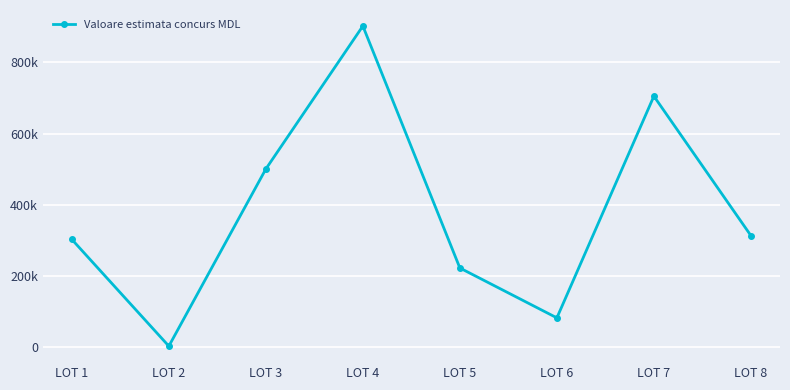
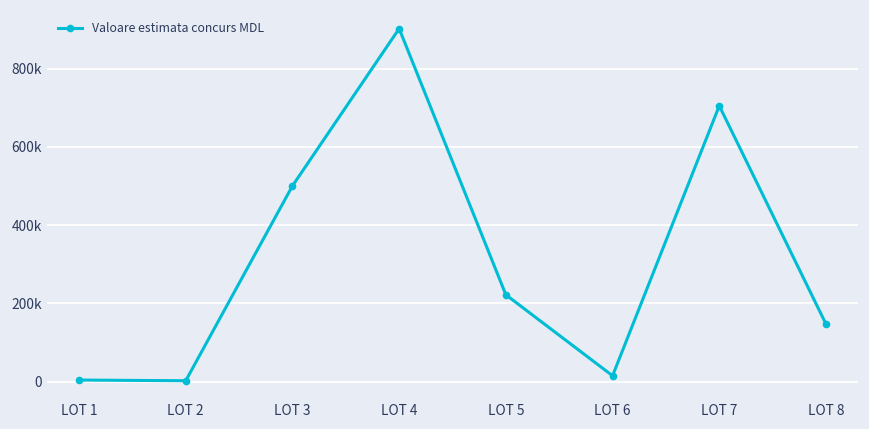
LOT 1: 300000 -> 0
LOT 6: 80000 -> 10000
LOT 8: 310000 -> 150000
